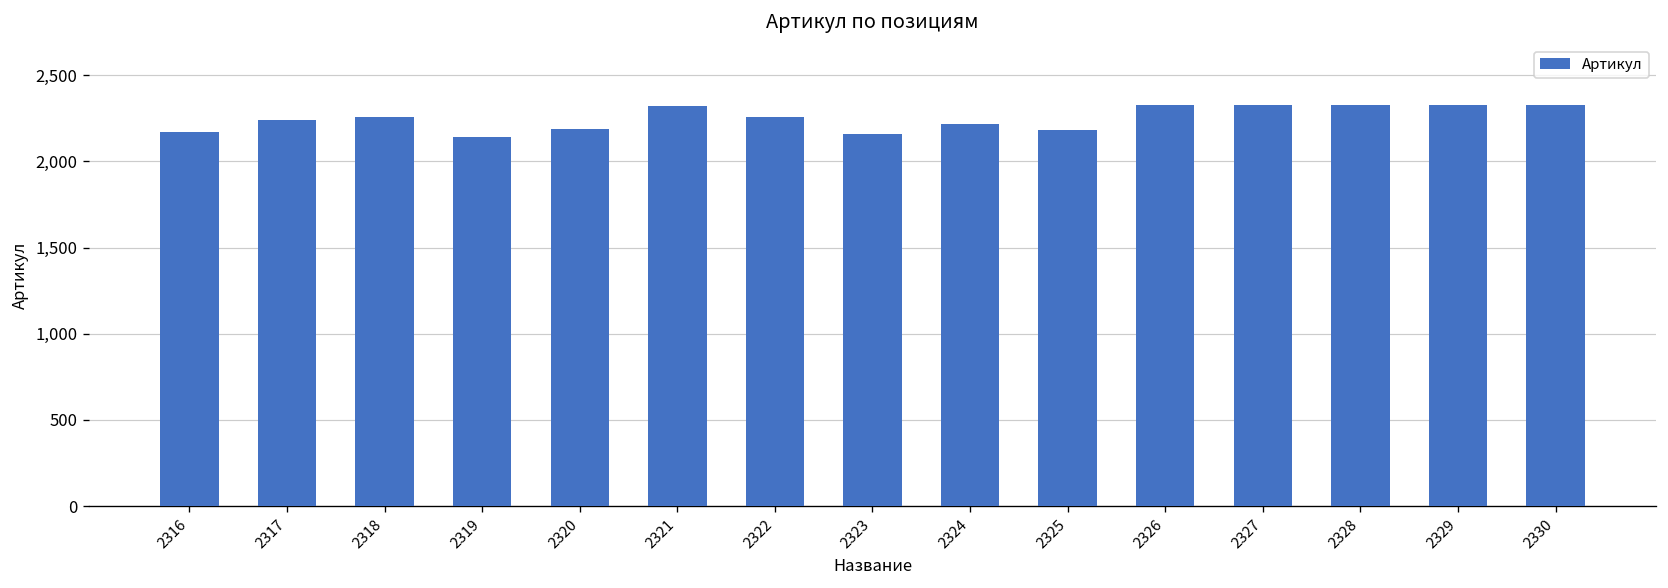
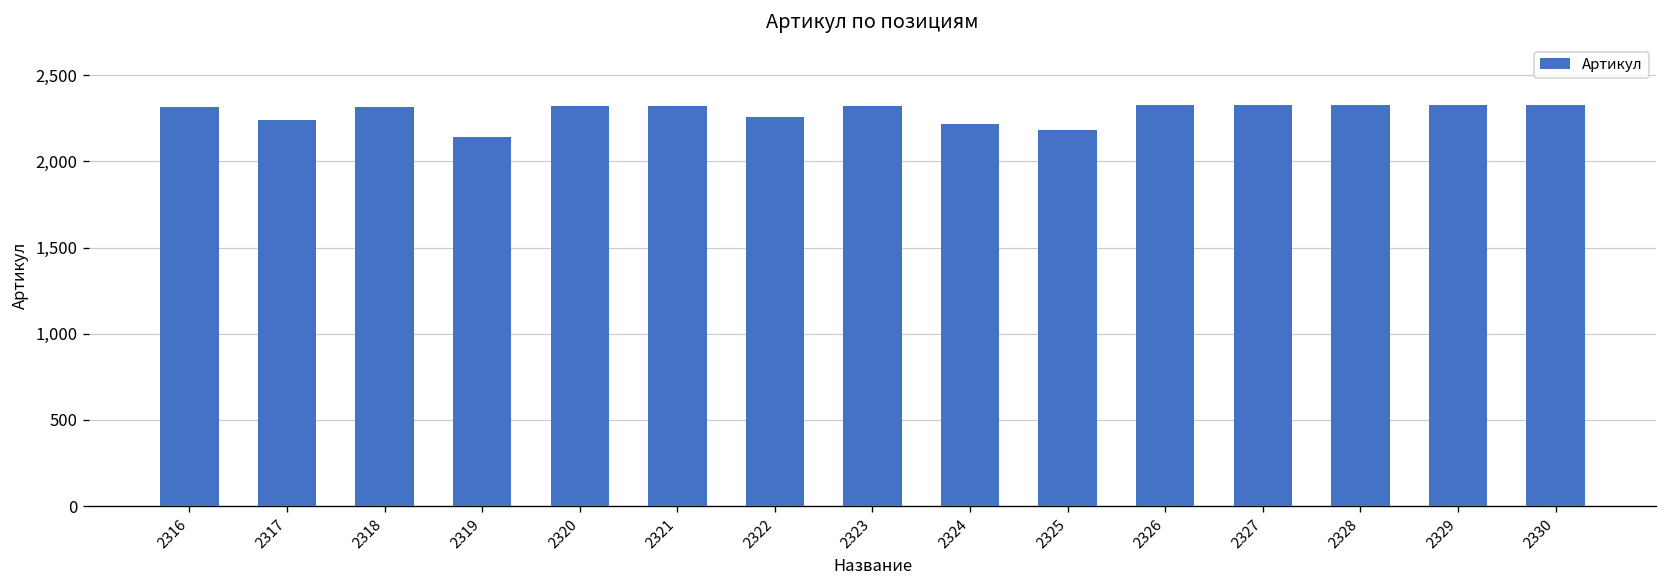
2316: 2,170 -> 2,320
2318: 2,260 -> 2,320
2320: 2,190 -> 2,320
2323: 2,160 -> 2,320
